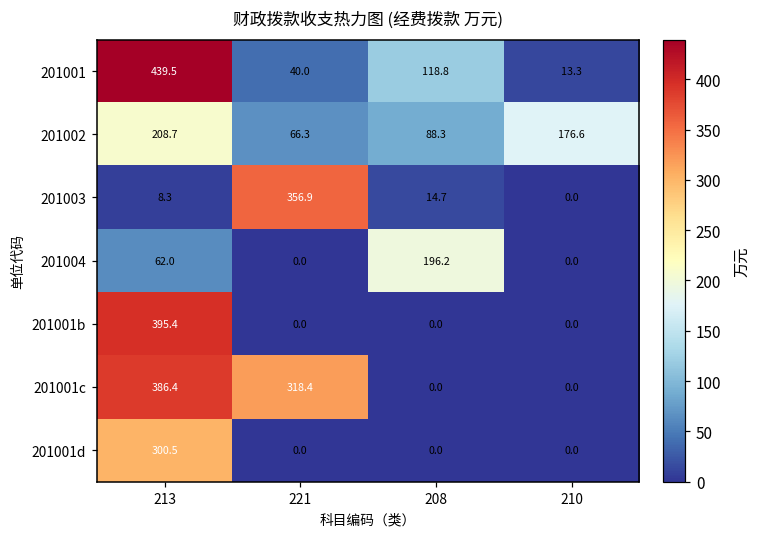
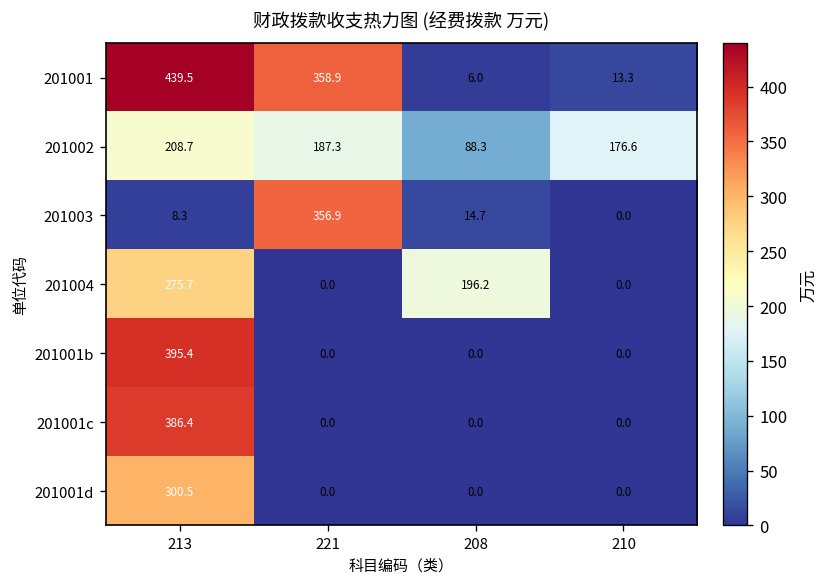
201001, 221: 40.0 -> 358.9
201001, 208: 118.8 -> 6.0
201002, 221: 66.3 -> 187.3
201004, 213: 62.0 -> 275.7
201001c, 221: 318.4 -> 0.0
